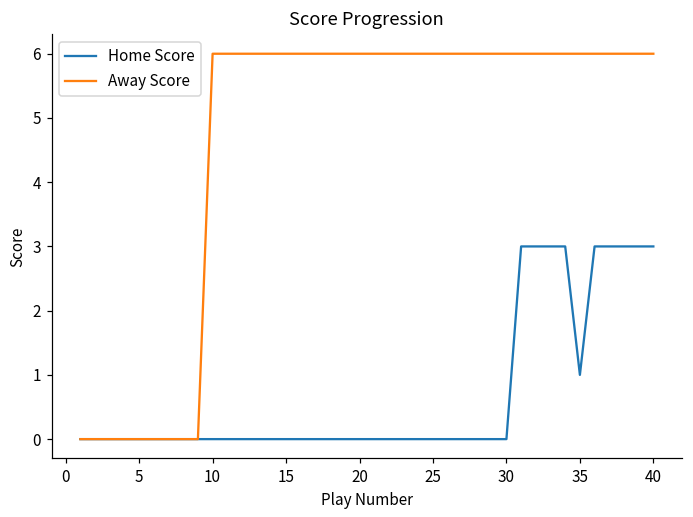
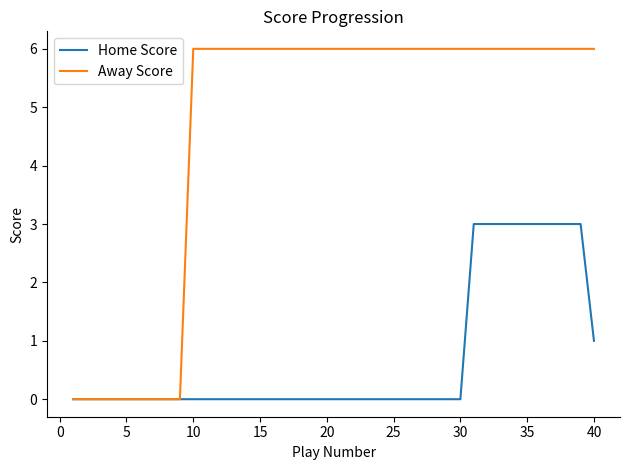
Home Score, 35: 1 -> 3
Home Score, 40: 3 -> 1
